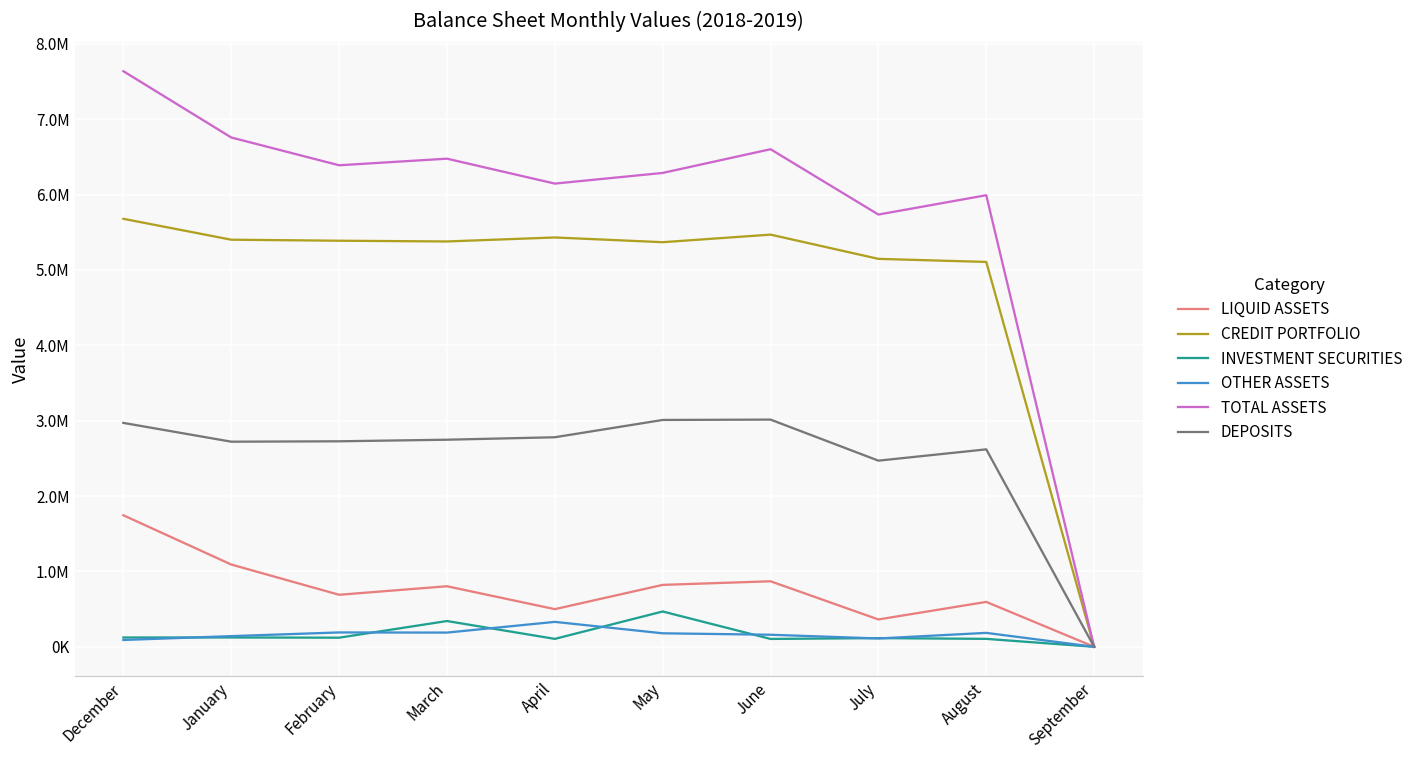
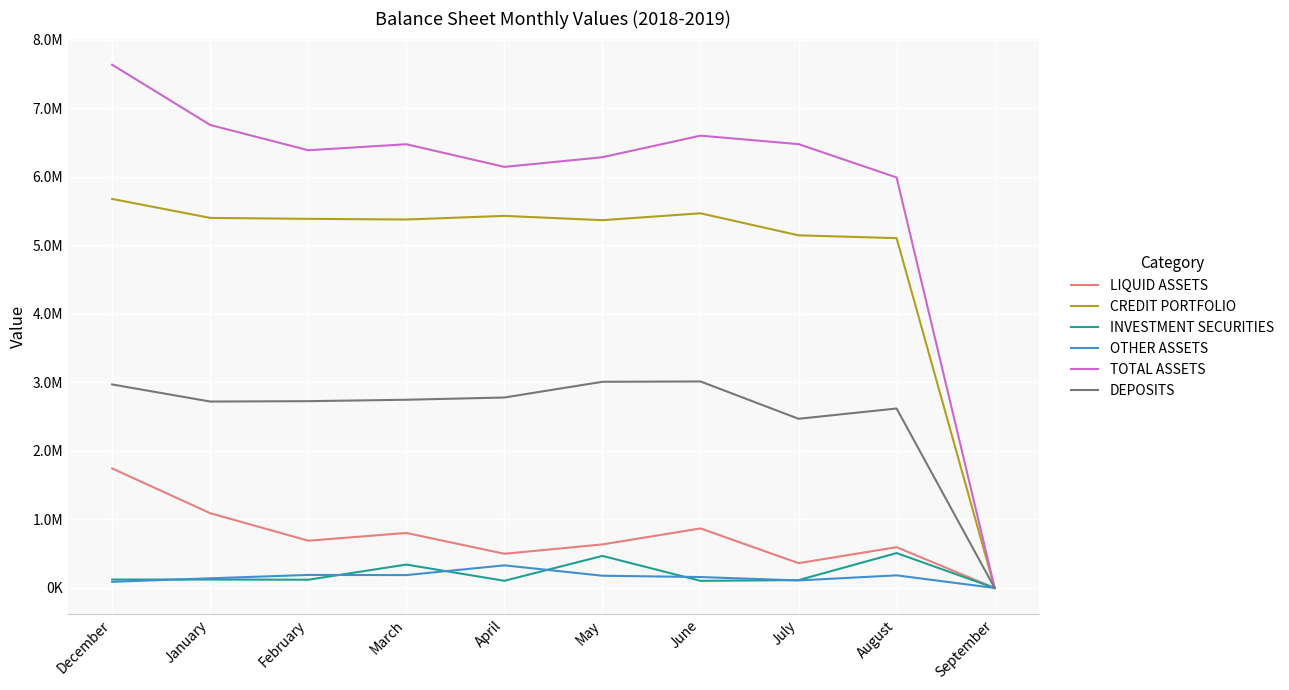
LIQUID ASSETS, May: 800000 -> 600000
TOTAL ASSETS, July: 5700000 -> 6500000
INVESTMENT SECURITIES, August: 100000 -> 500000
